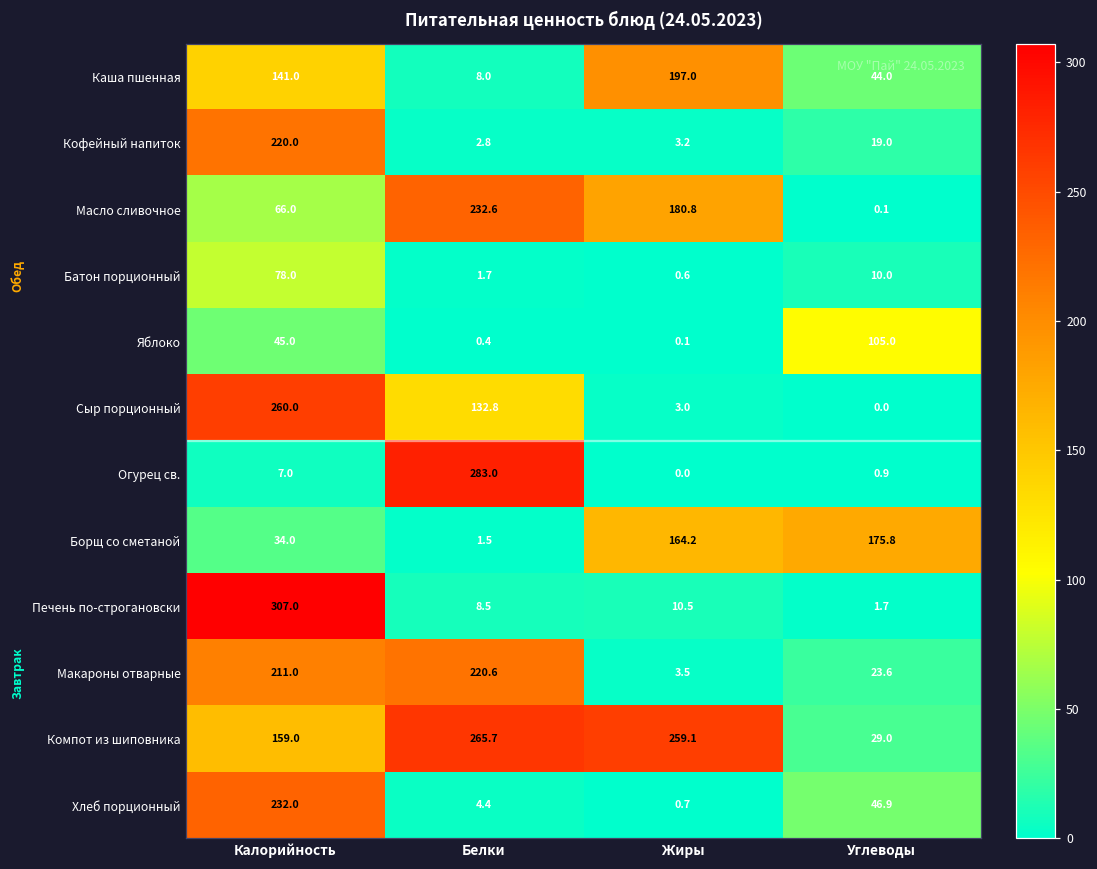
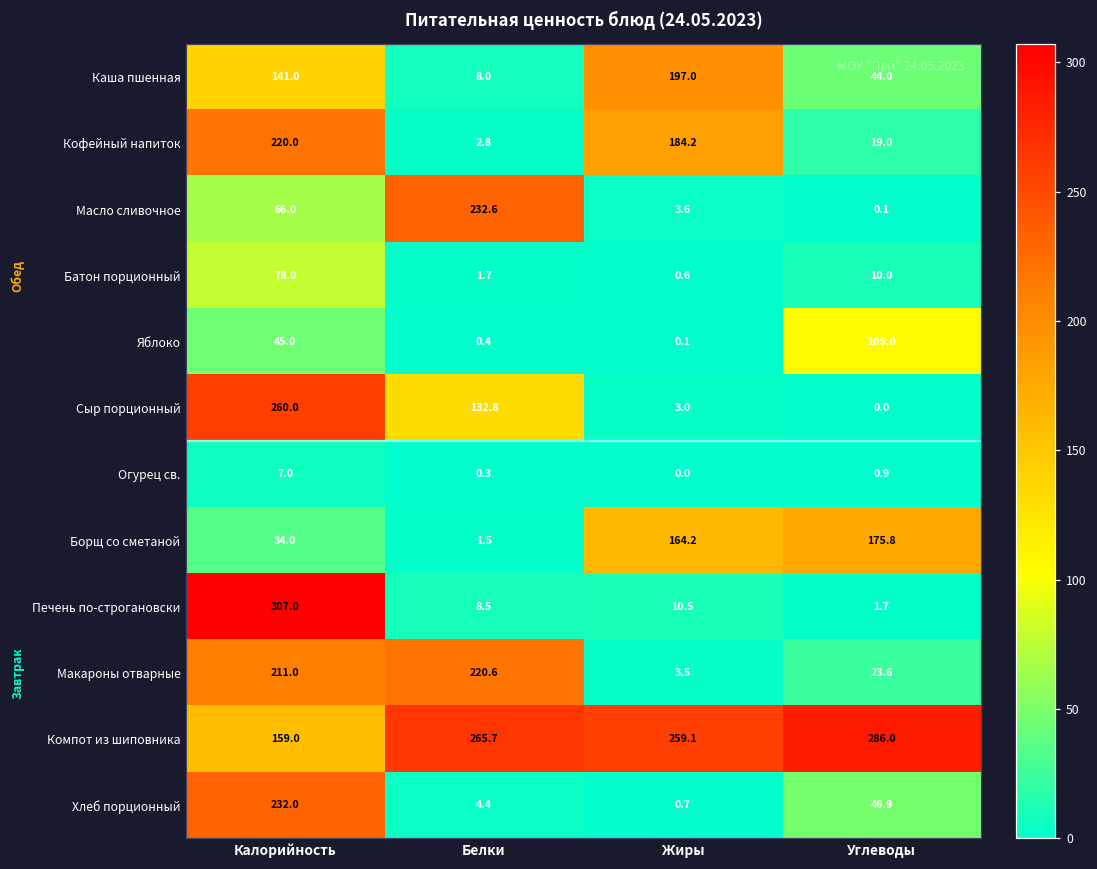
Кофейный напиток, Жиры: 3.2 -> 184.2
Масло сливочное, Жиры: 180.8 -> 3.6
Огурец св., Белки: 283.0 -> 0.3
Компот из шиповника, Углеводы: 29.0 -> 286.0
